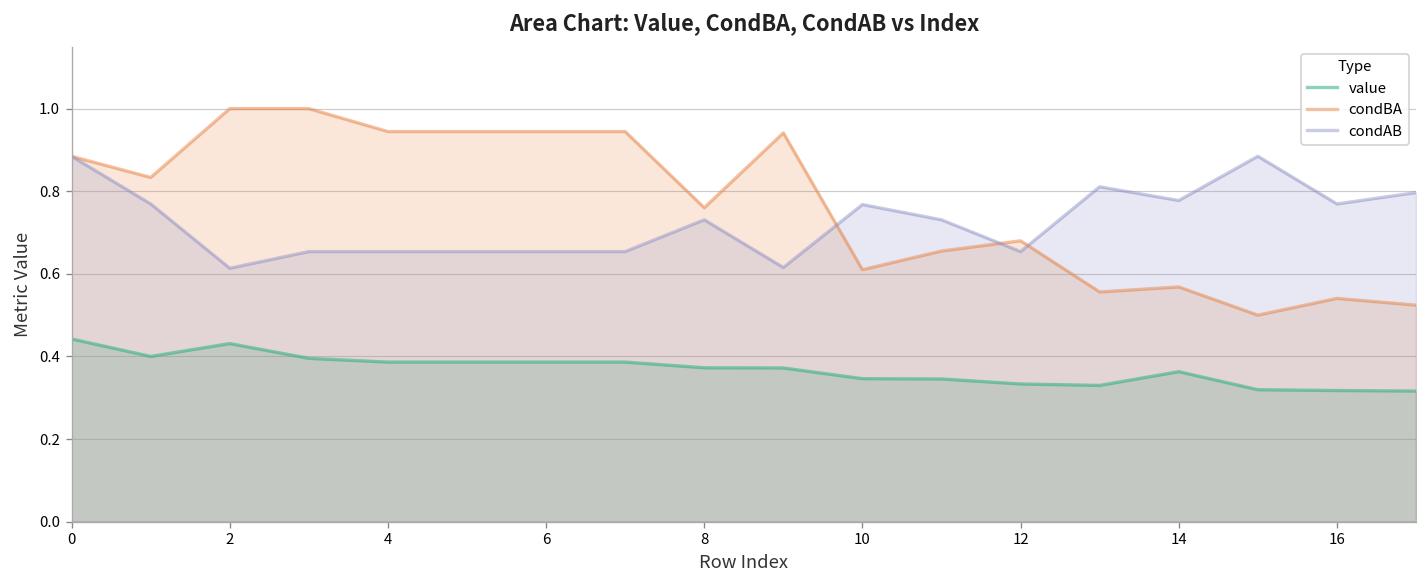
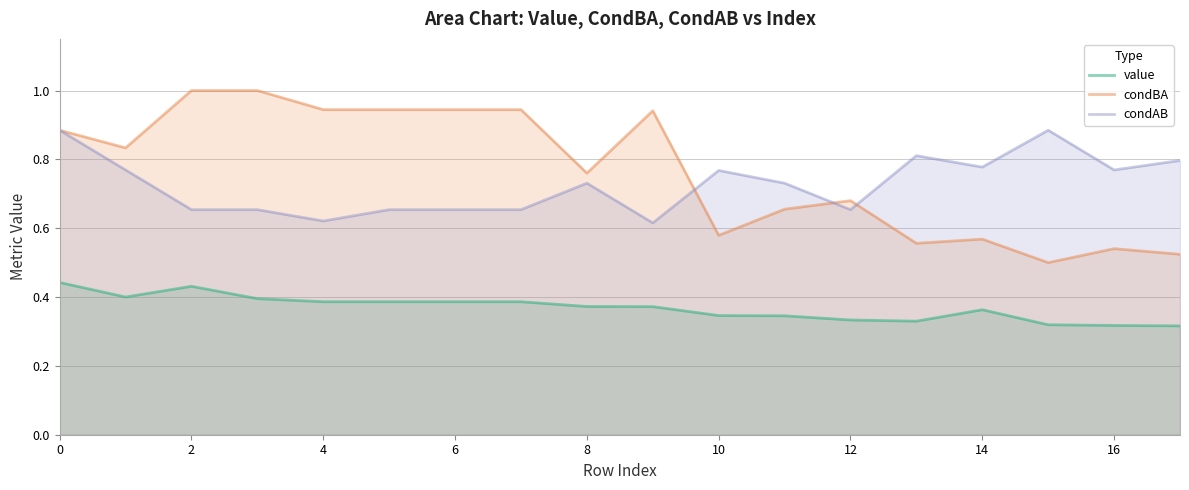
condAB, 2: 0.61 -> 0.65
condAB, 4: 0.65 -> 0.62
condBA, 10: 0.61 -> 0.58
